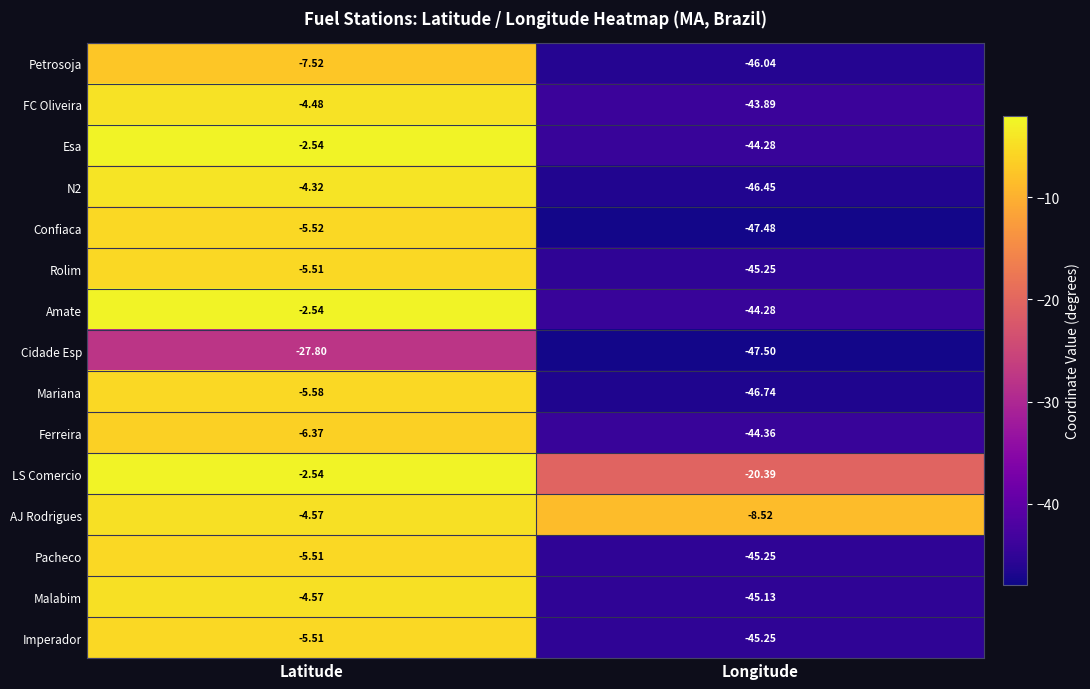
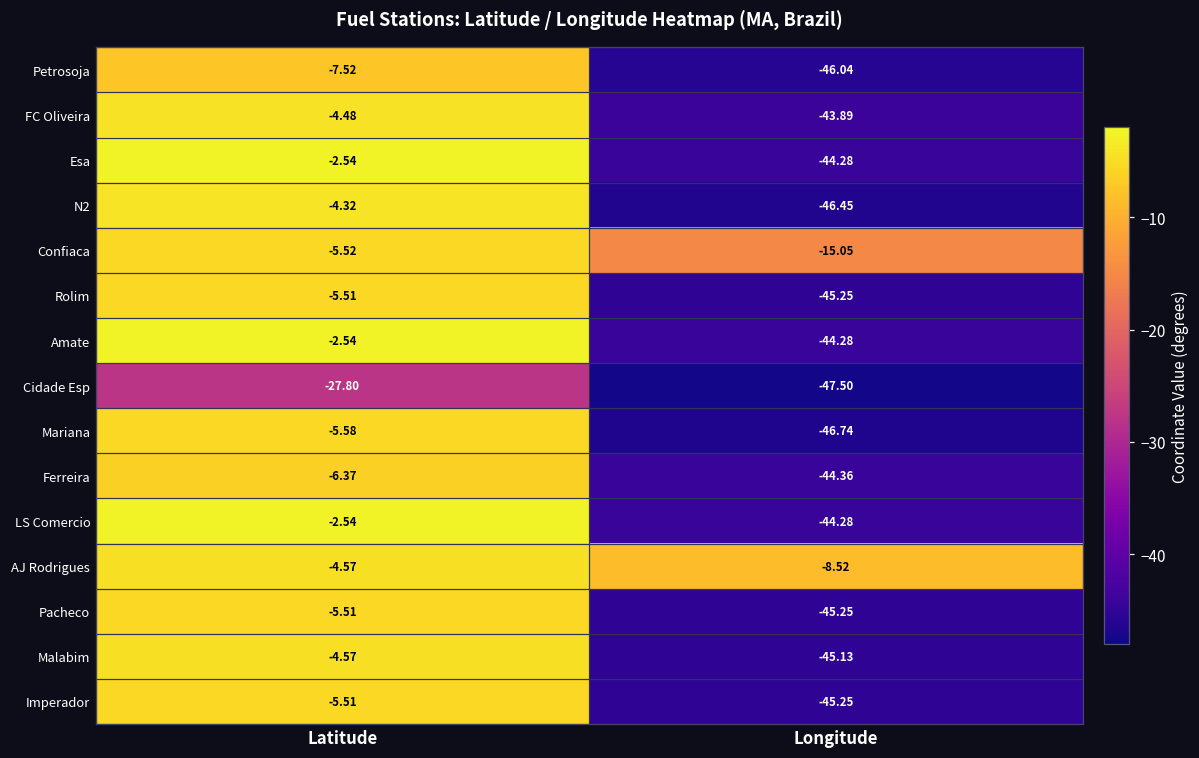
Confiaca, Longitude: -47.48 -> -15.05
LS Comercio, Longitude: -20.39 -> -44.28
